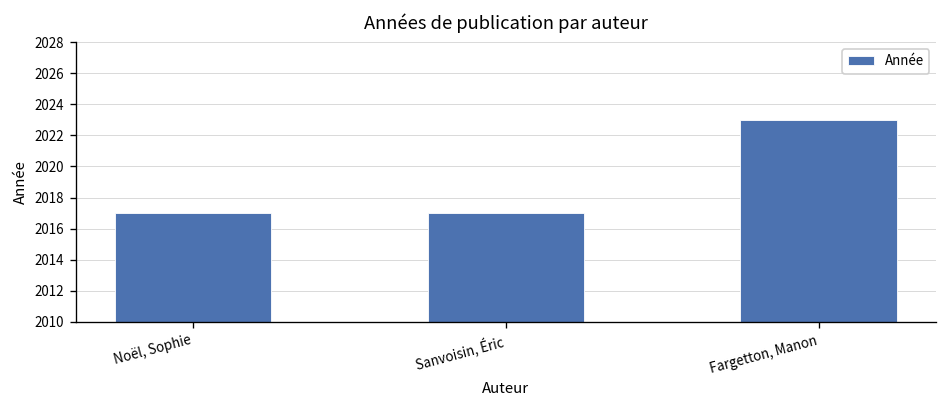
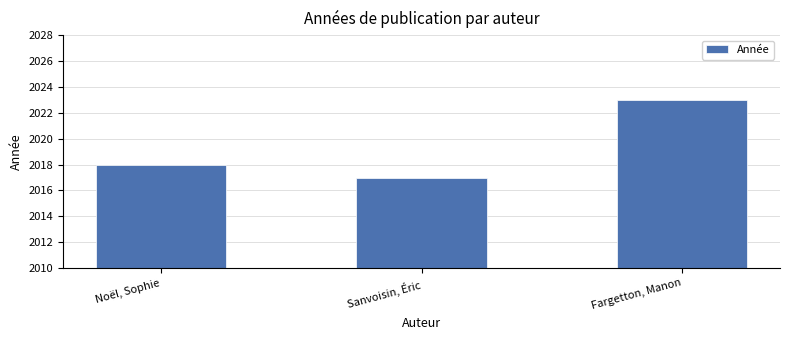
Noël, Sophie: 2017 -> 2018
